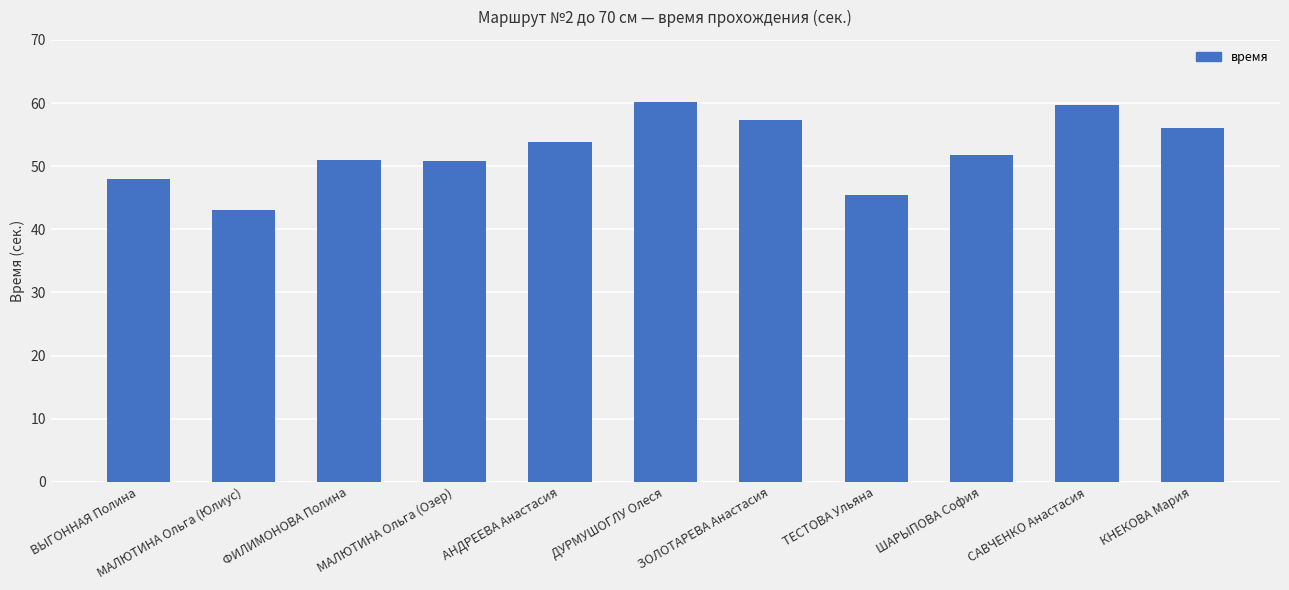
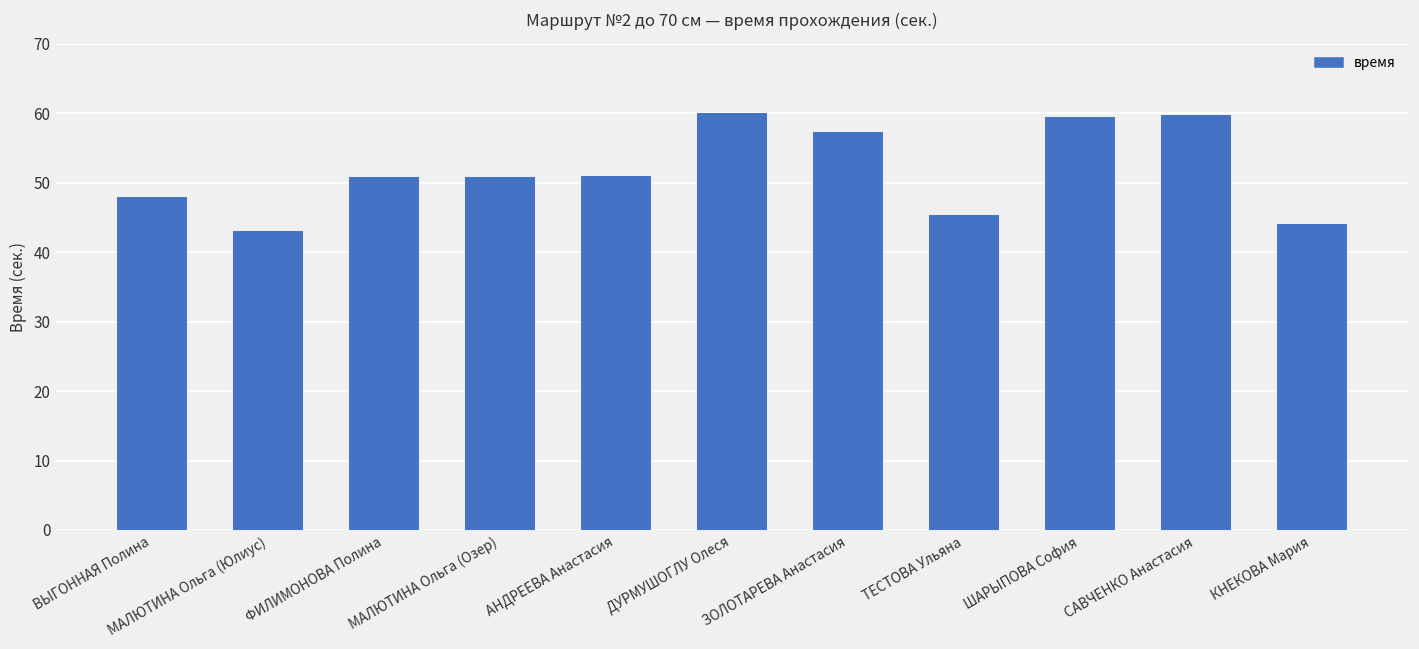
АНДРЕЕВА Анастасия: 54 -> 51
ШАРЫПОВА София: 52 -> 59
КНЕКОВА Мария: 56 -> 44
